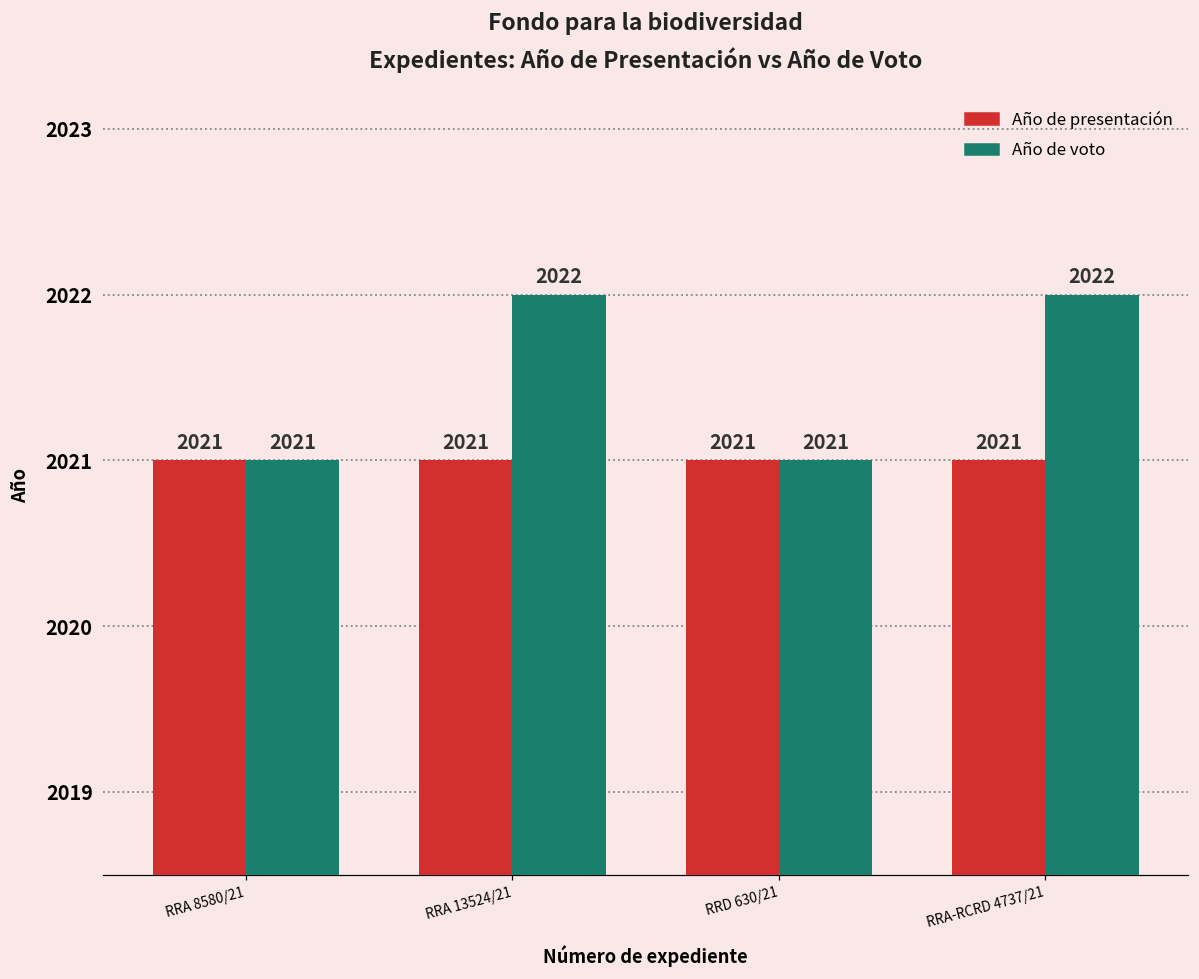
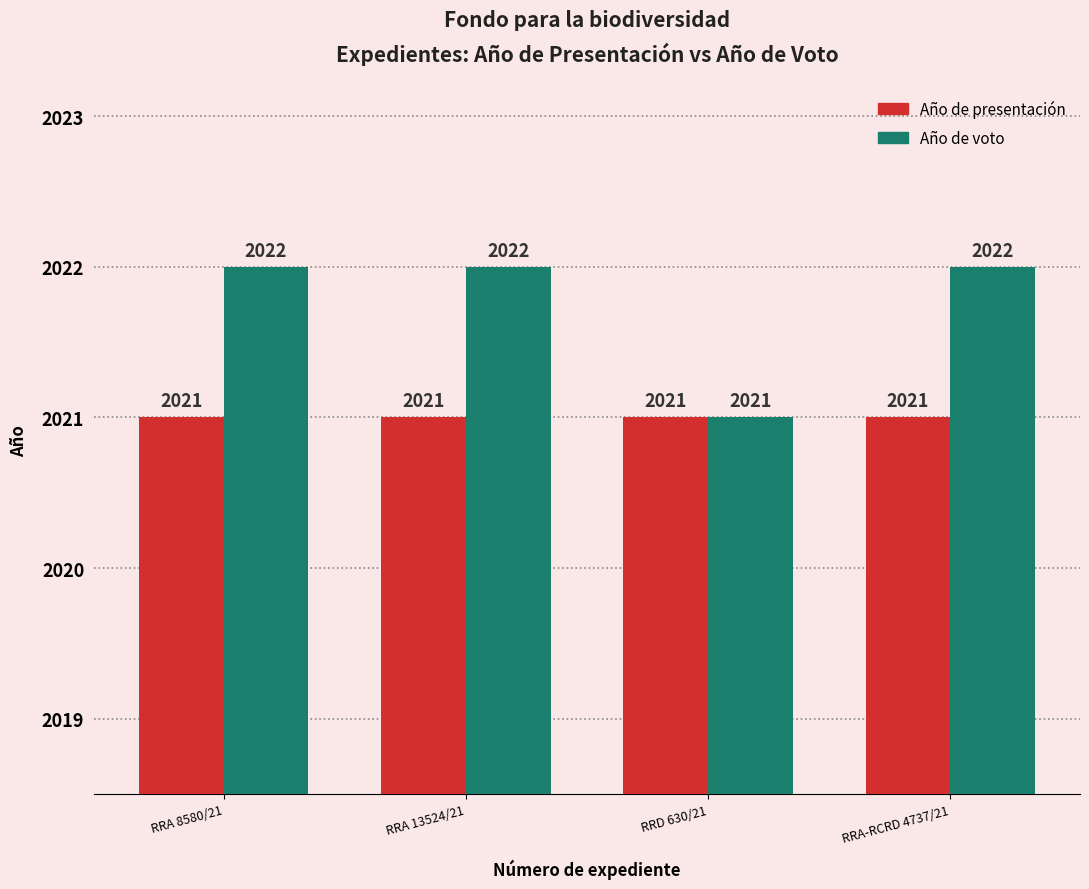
Año de voto, RRA 8580/21: 2021 -> 2022
